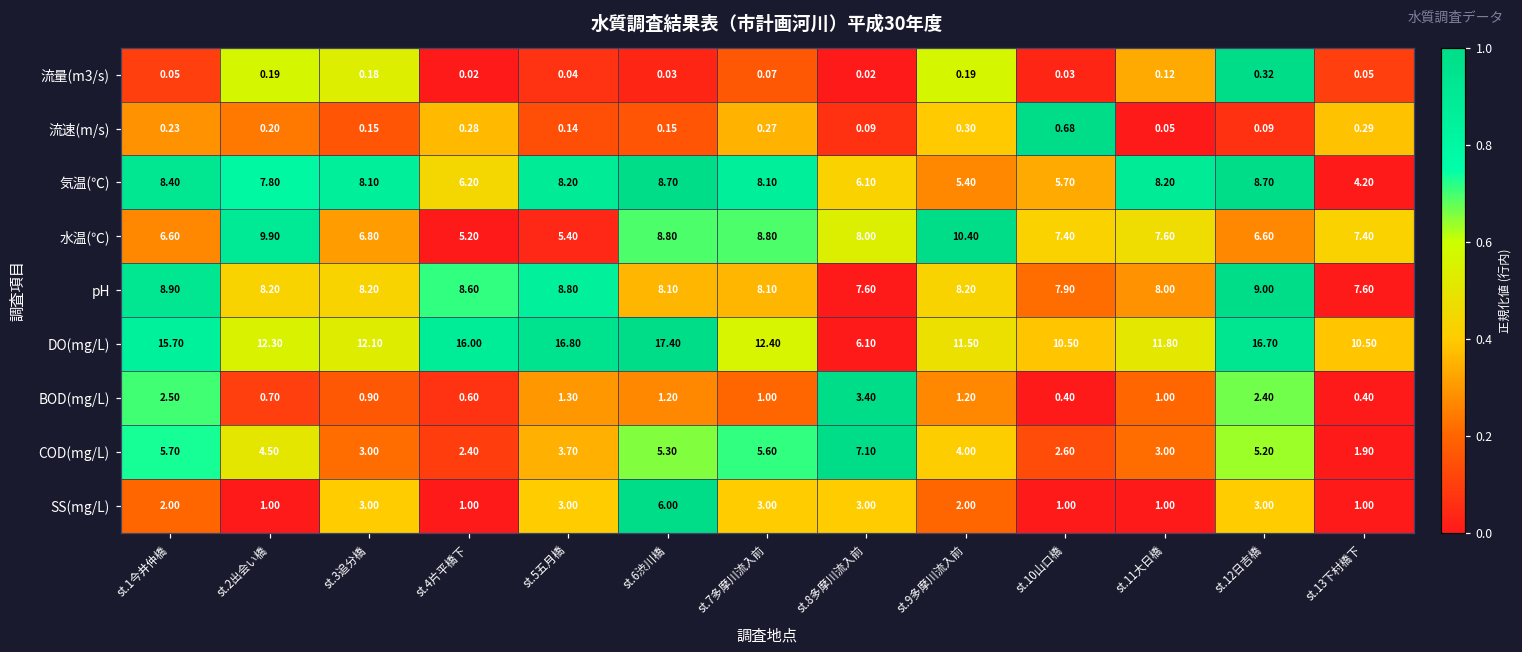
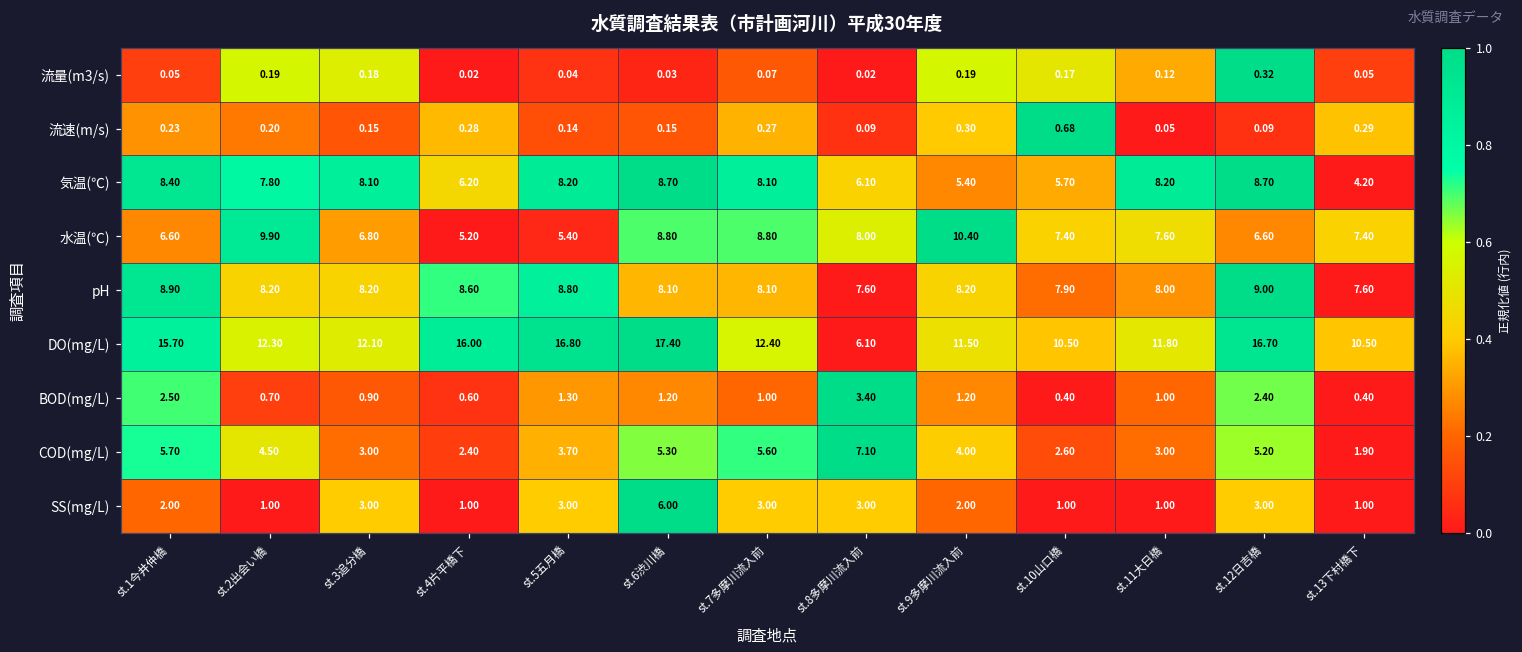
流量(m3/s), st.10山口橋: 0.03 -> 0.17
